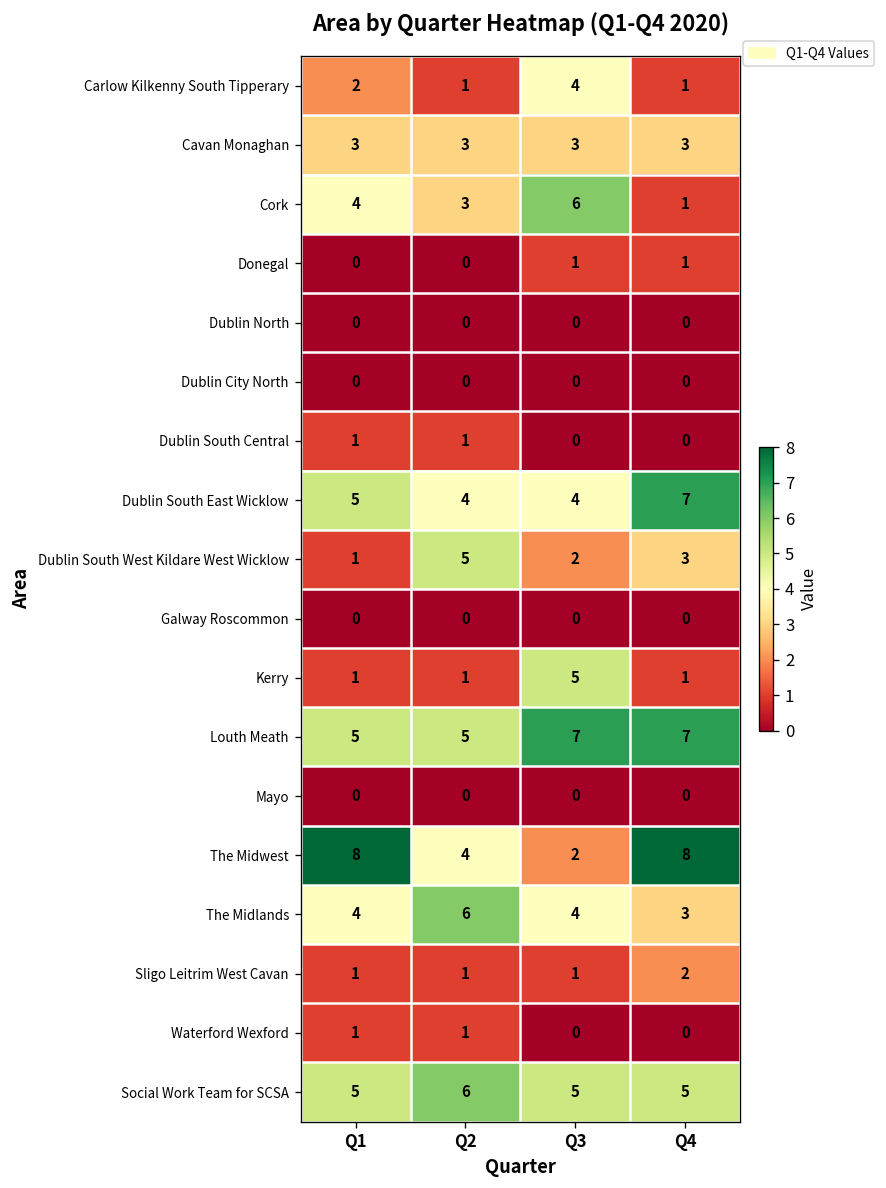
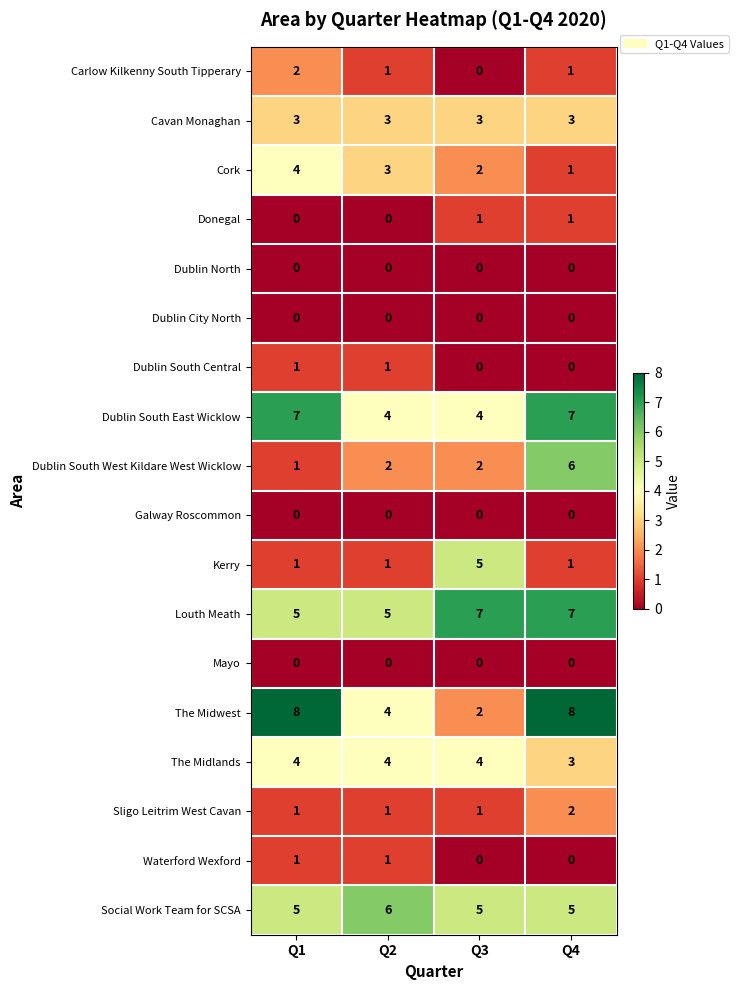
Carlow Kilkenny South Tipperary, Q3: 4 -> 0
Cork, Q3: 6 -> 2
Dublin South East Wicklow, Q1: 5 -> 7
Dublin South West Kildare West Wicklow, Q2: 5 -> 2
Dublin South West Kildare West Wicklow, Q4: 3 -> 6
The Midlands, Q2: 6 -> 4
